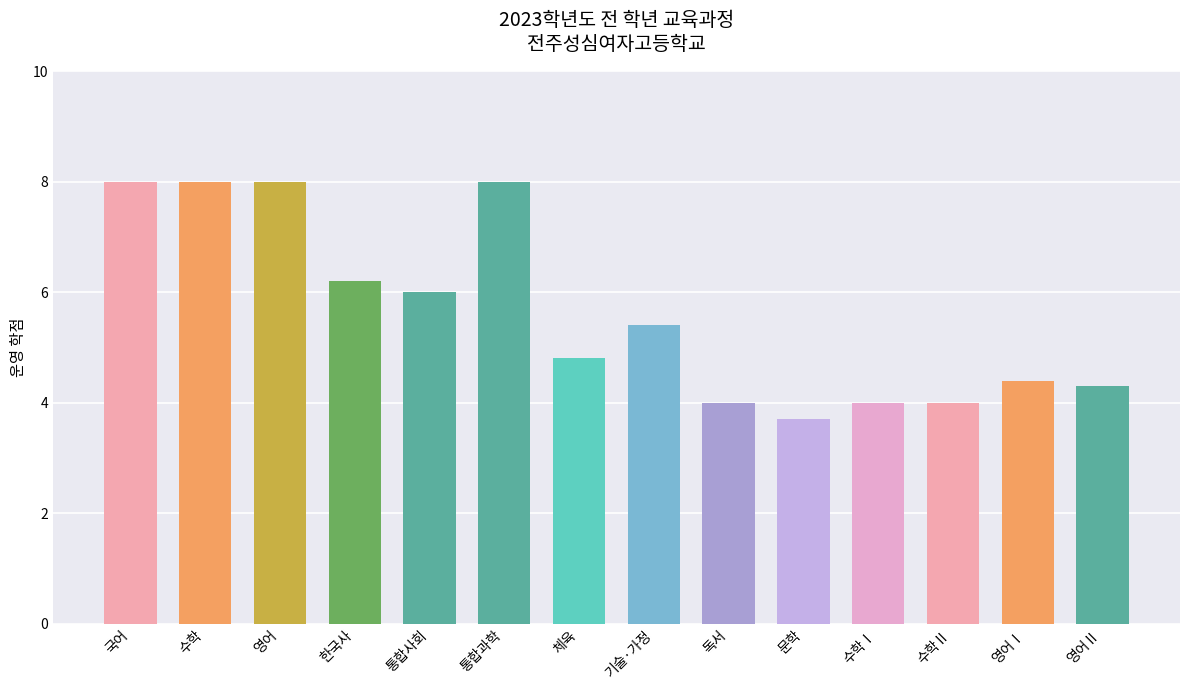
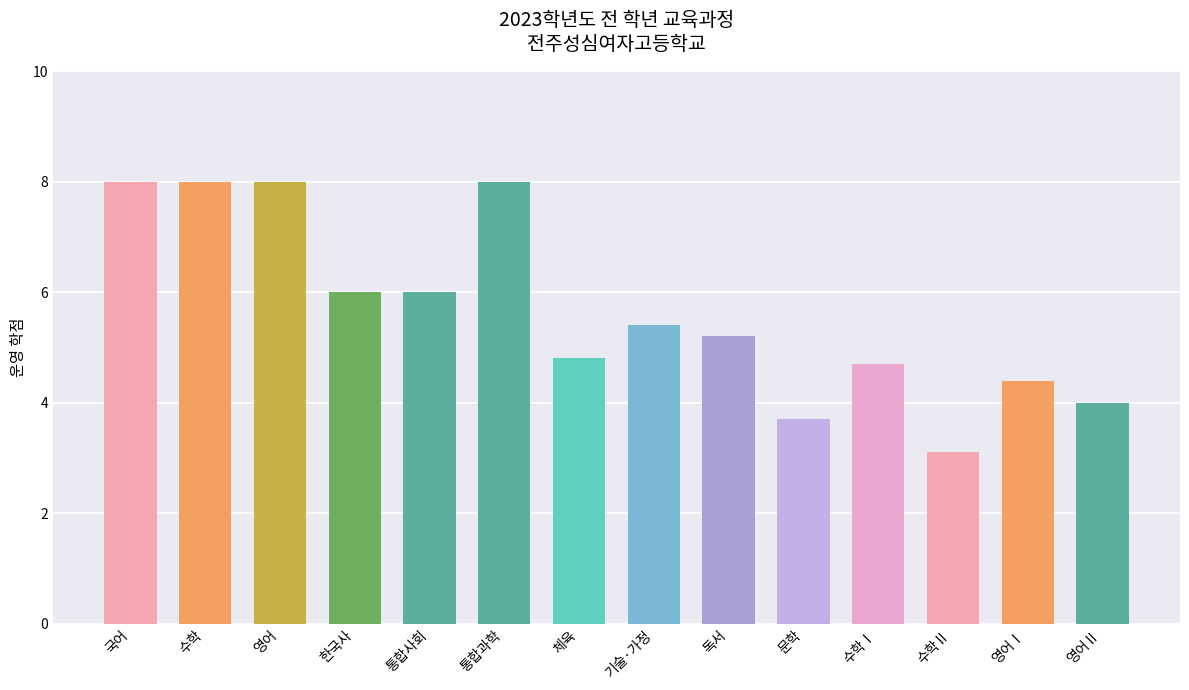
한국사: 6.2 -> 6.0
독서: 4.0 -> 5.2
수학Ⅰ: 4.0 -> 4.7
수학Ⅱ: 4.0 -> 3.1
영어Ⅱ: 4.3 -> 4.0
